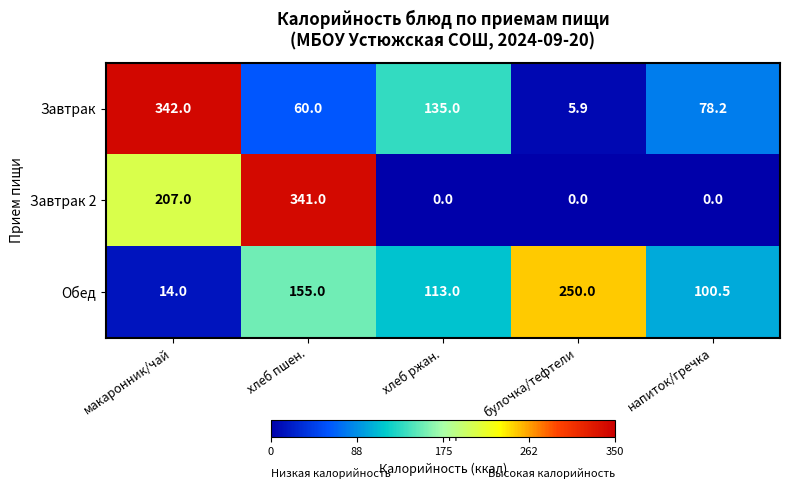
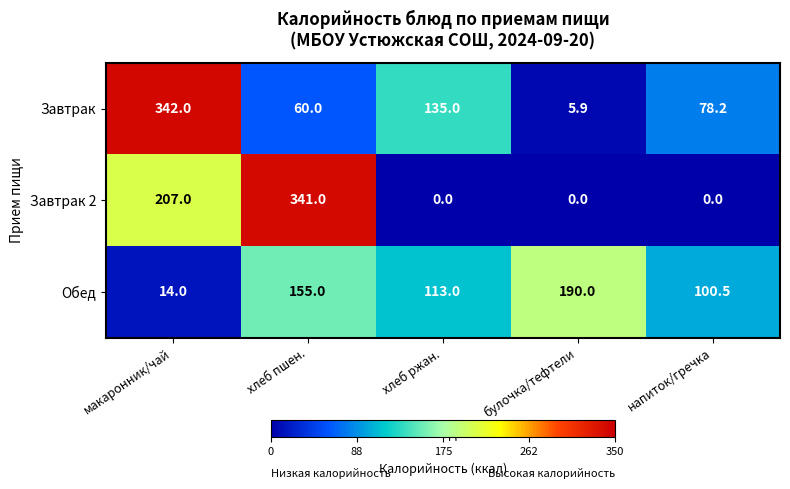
Обед, булочка/тефтели: 250.0 -> 190.0
